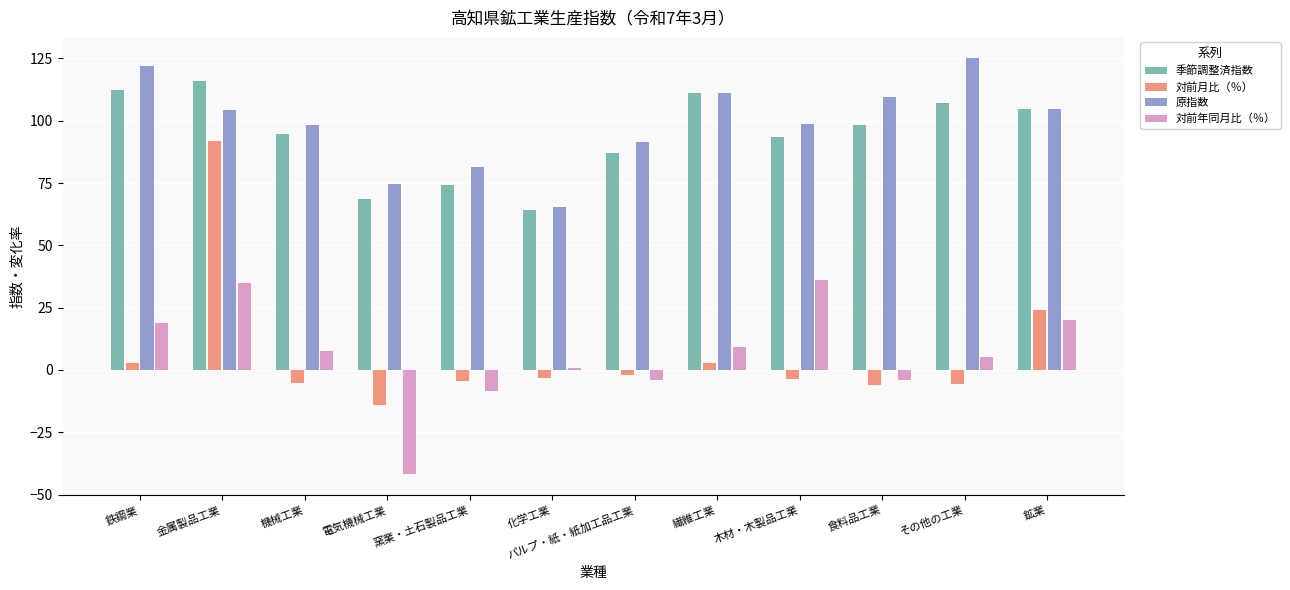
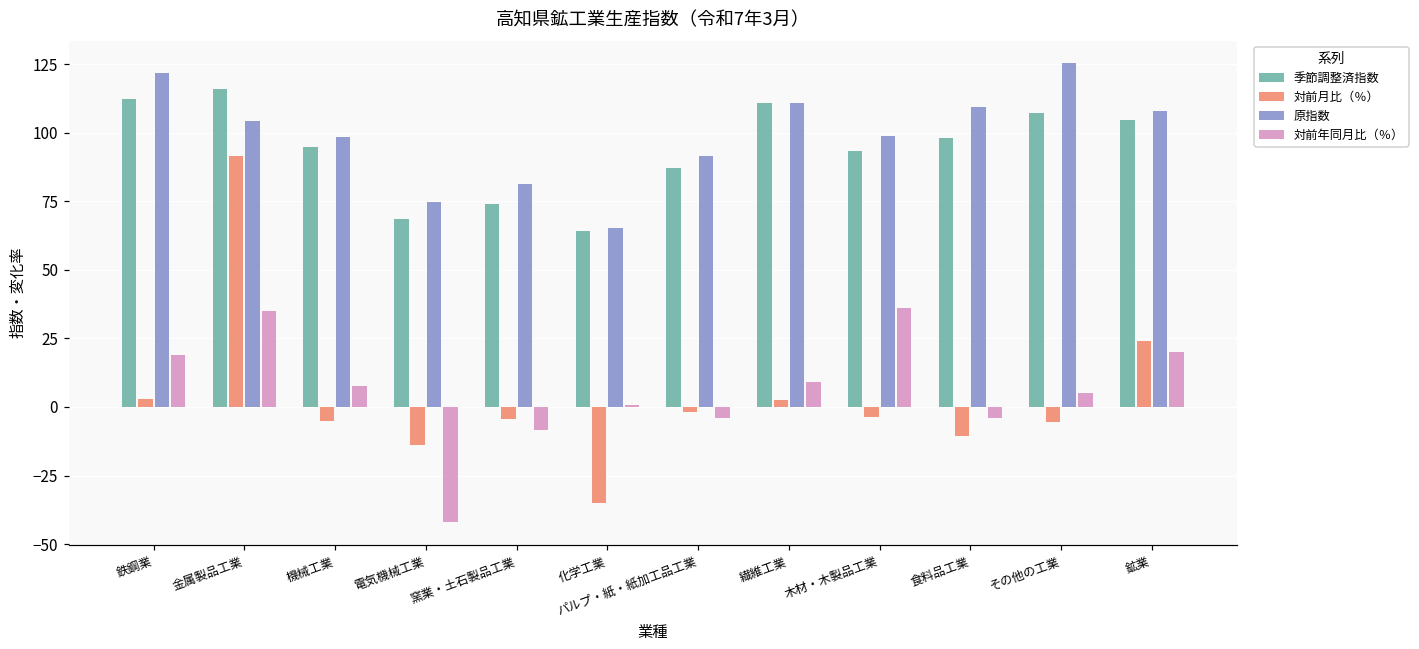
対前月比（％）, 化学工業: -3 -> -35
対前月比（％）, 食料品工業: -6 -> -11
原指数, 鉱業: 105 -> 108
